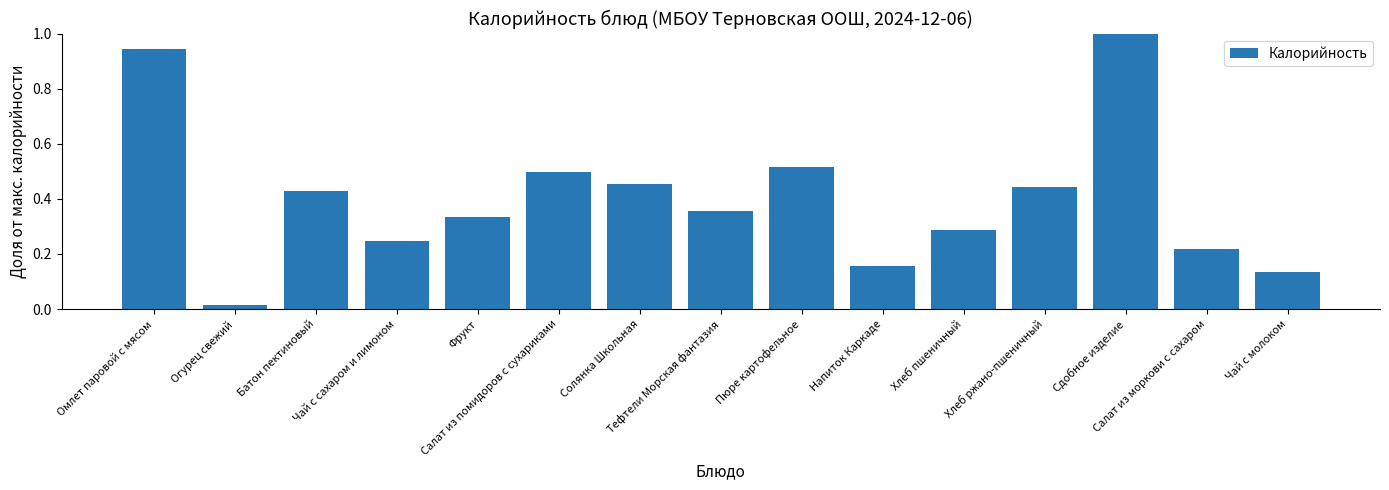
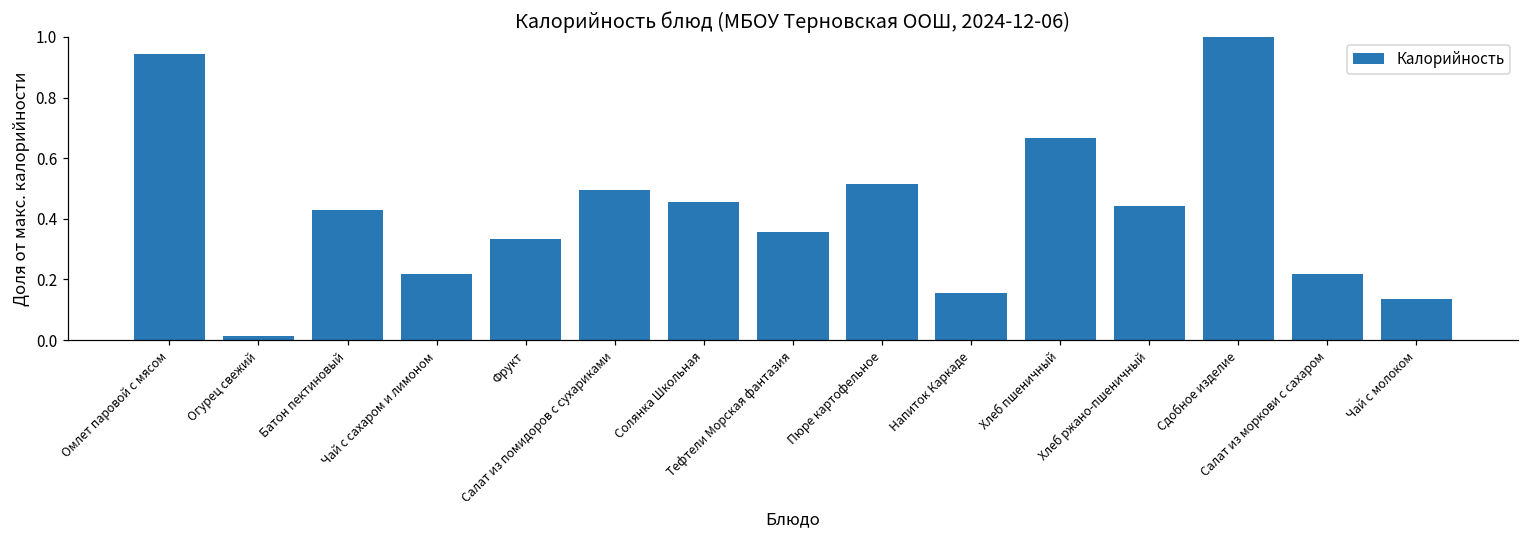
Чай с сахаром и лимоном: 0.25 -> 0.22
Хлеб пшеничный: 0.29 -> 0.67
